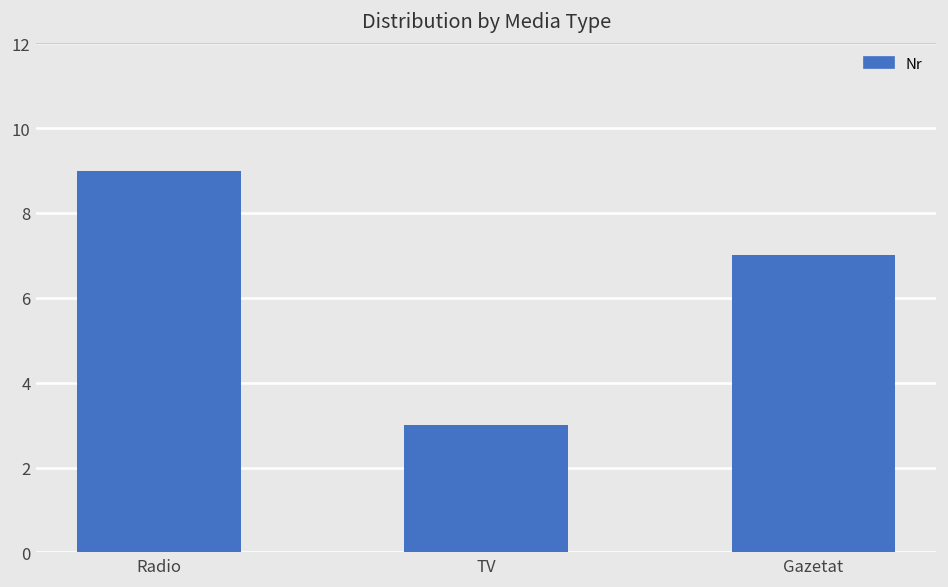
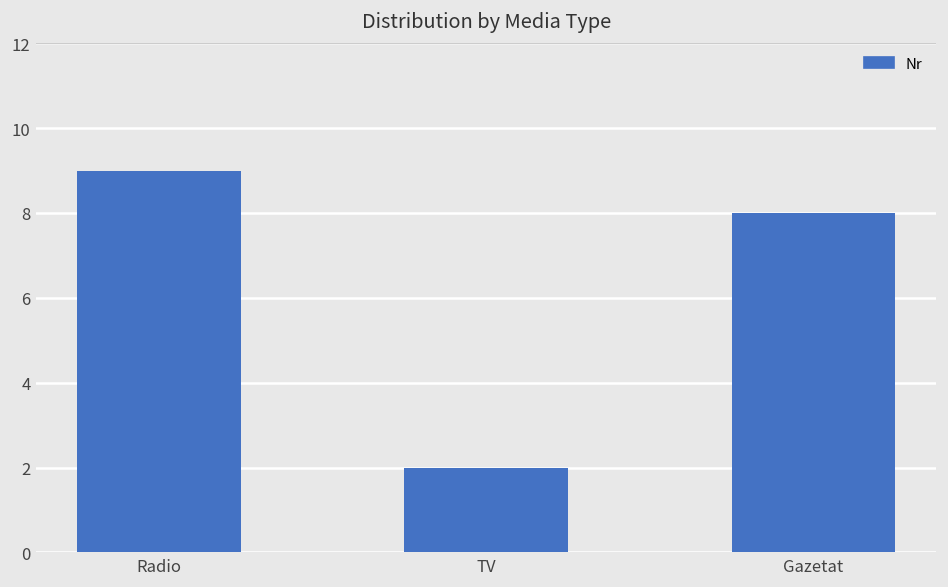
TV: 3 -> 2
Gazetat: 7 -> 8
